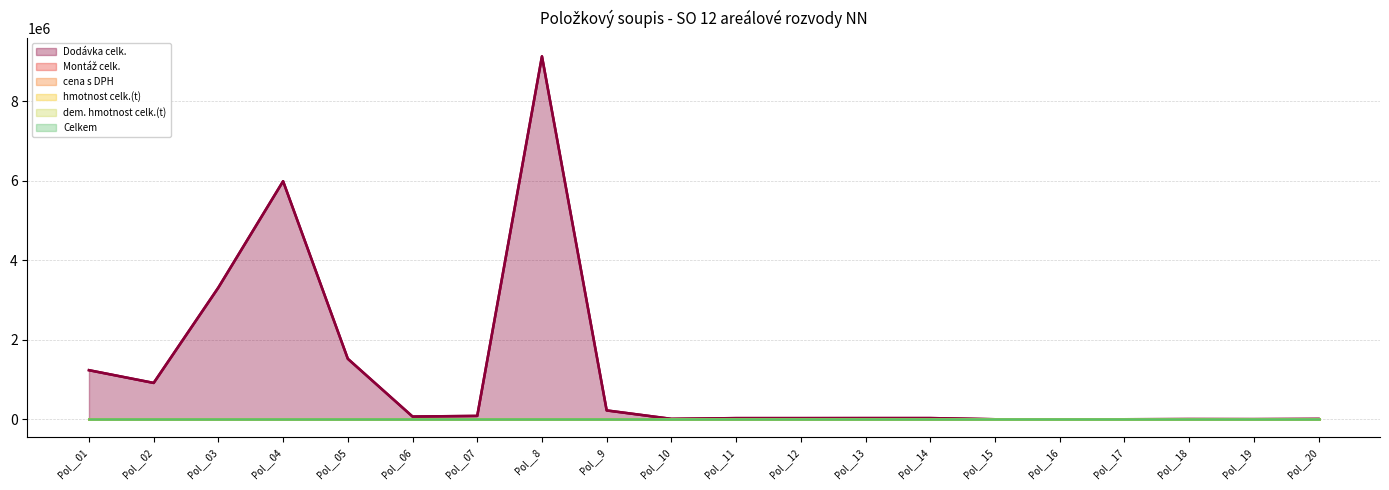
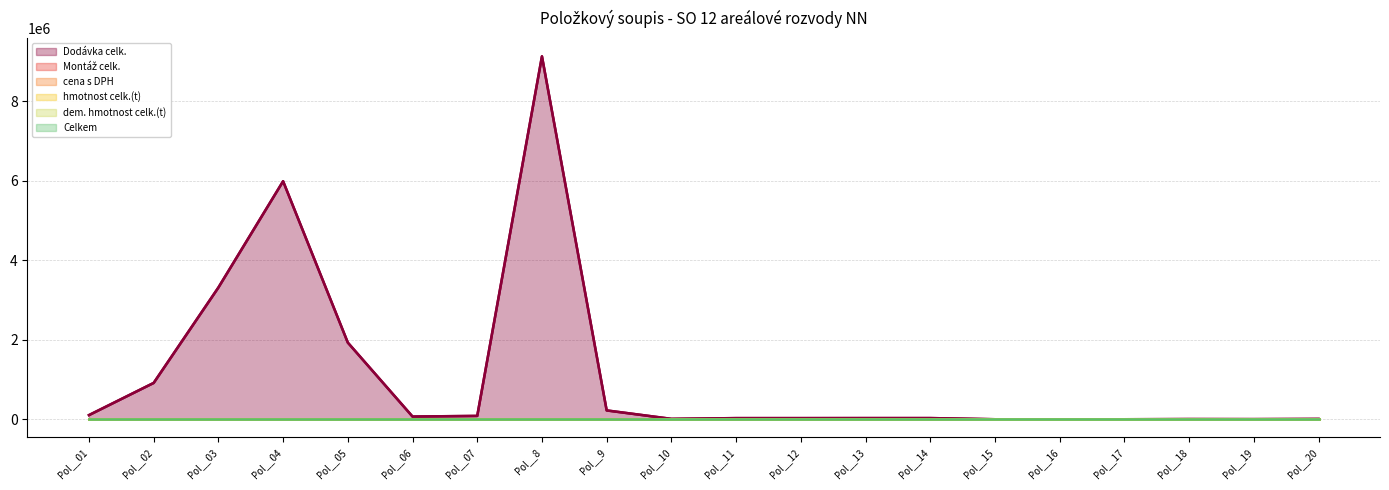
Dodávka celk., Pol__01: 1200000 -> 100000
Dodávka celk., Pol__05: 1500000 -> 1900000
